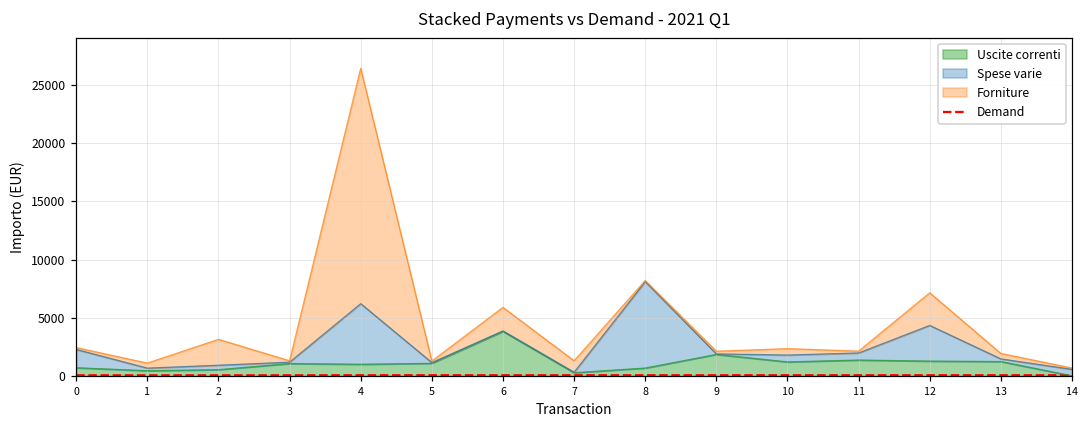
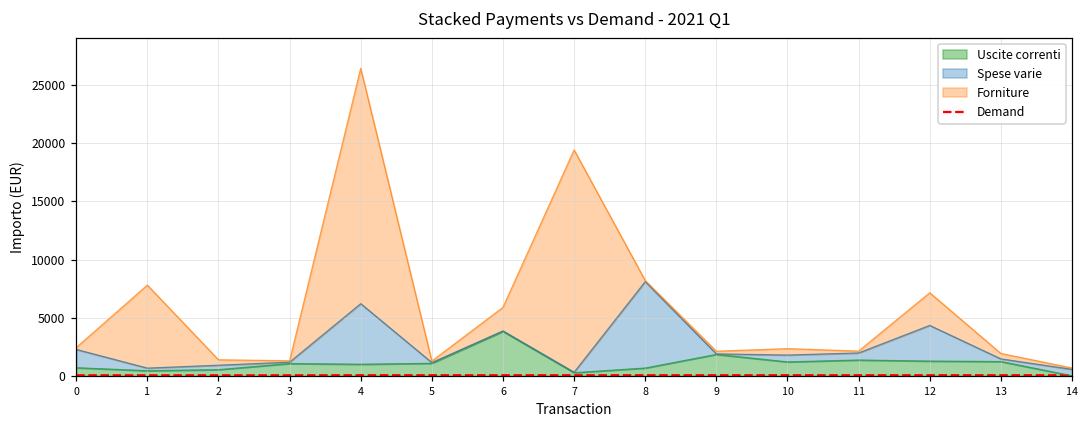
Forniture, 1: 400 -> 7100
Forniture, 2: 2200 -> 500
Forniture, 7: 1000 -> 19100
